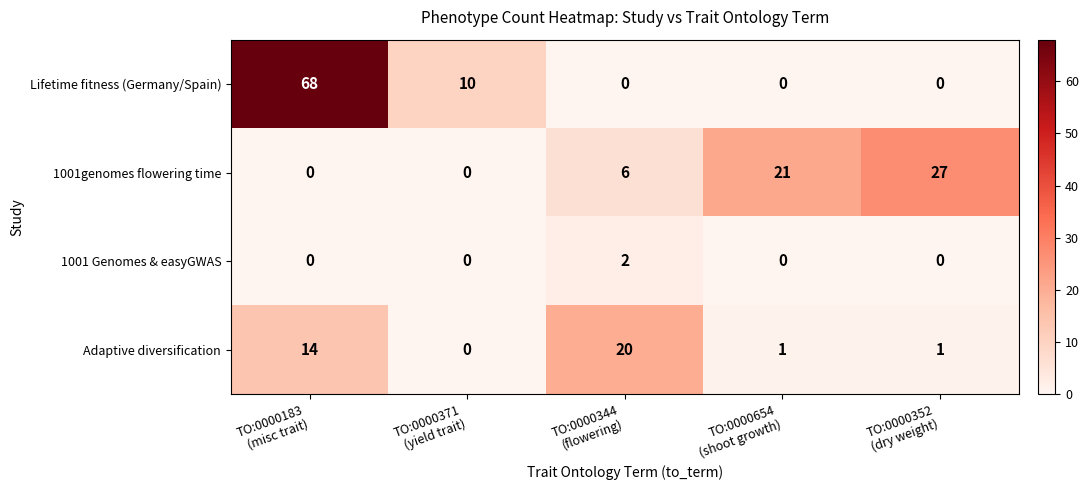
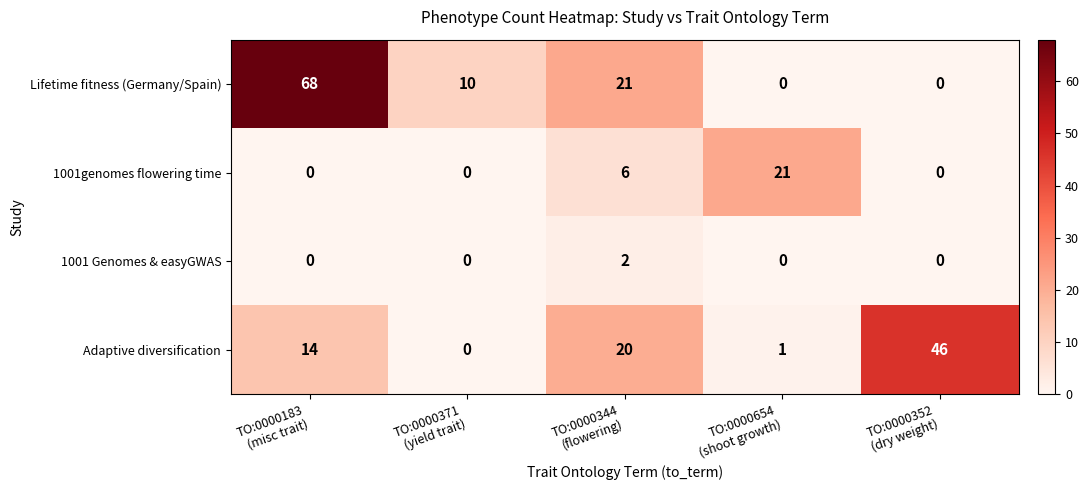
Lifetime fitness (Germany/Spain), TO:0000344 (flowering): 0 -> 21
1001genomes flowering time, TO:0000352 (dry weight): 27 -> 0
Adaptive diversification, TO:0000352 (dry weight): 1 -> 46
